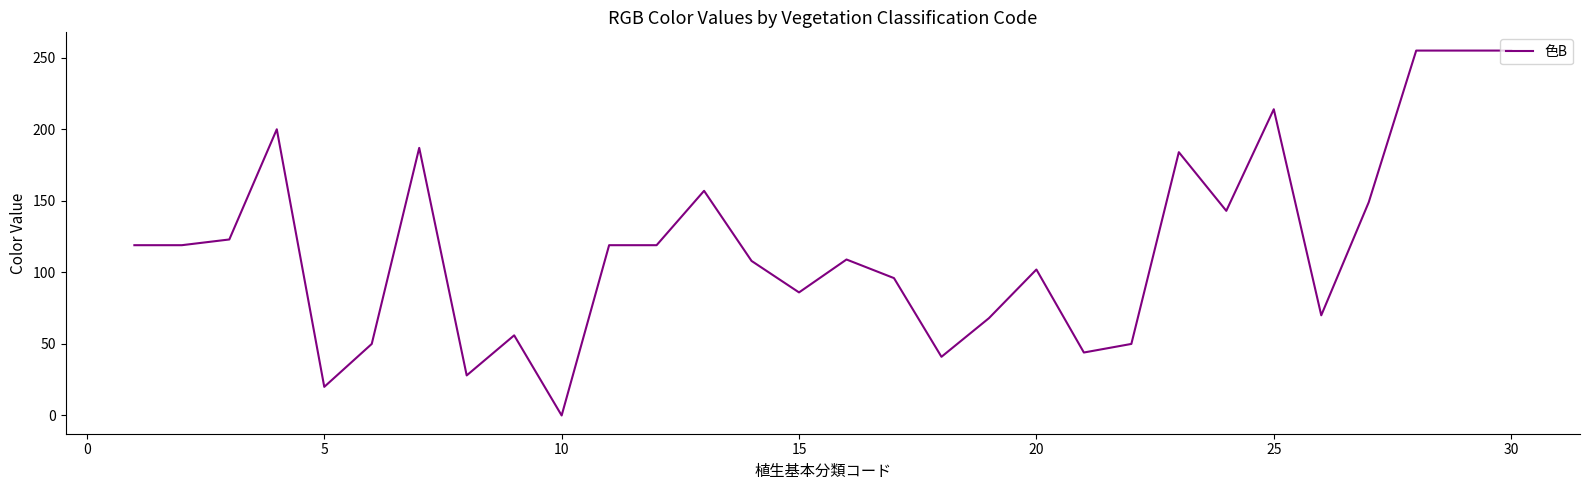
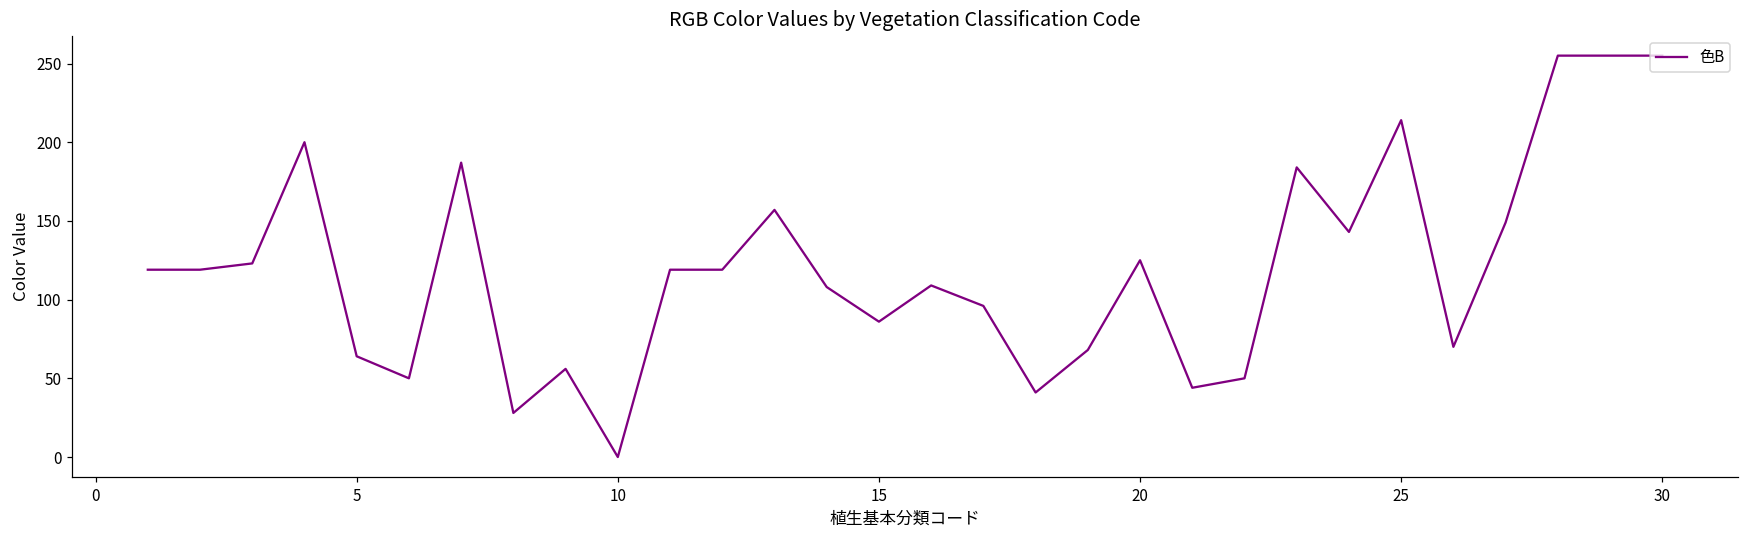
5: 20 -> 64
20: 102 -> 125
